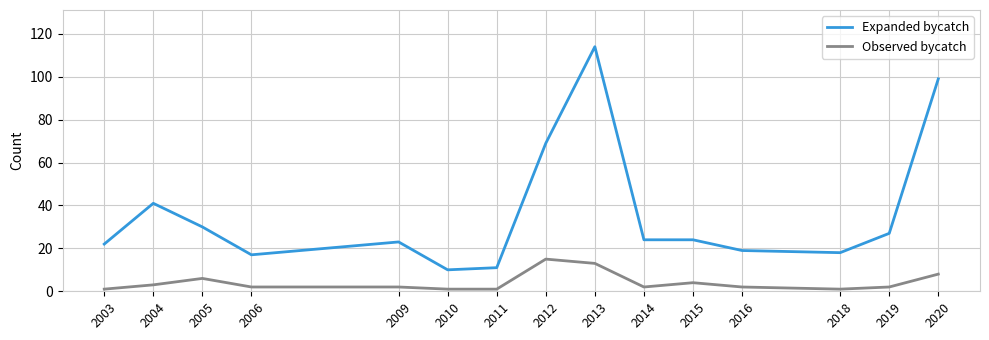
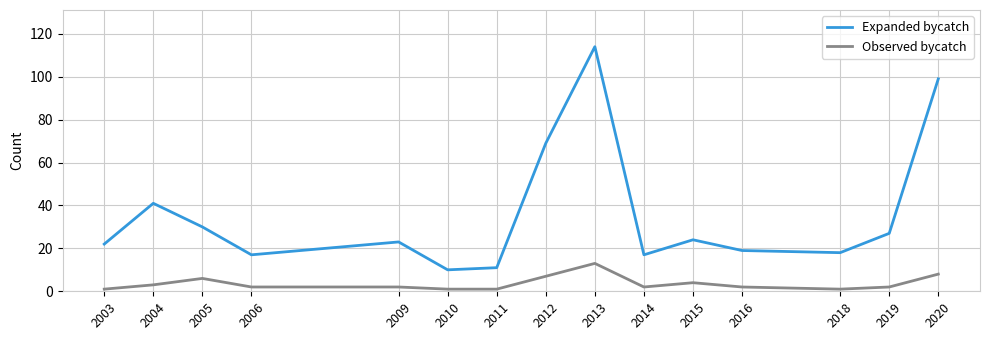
Observed bycatch, 2012: 15 -> 7
Expanded bycatch, 2014: 24 -> 17
